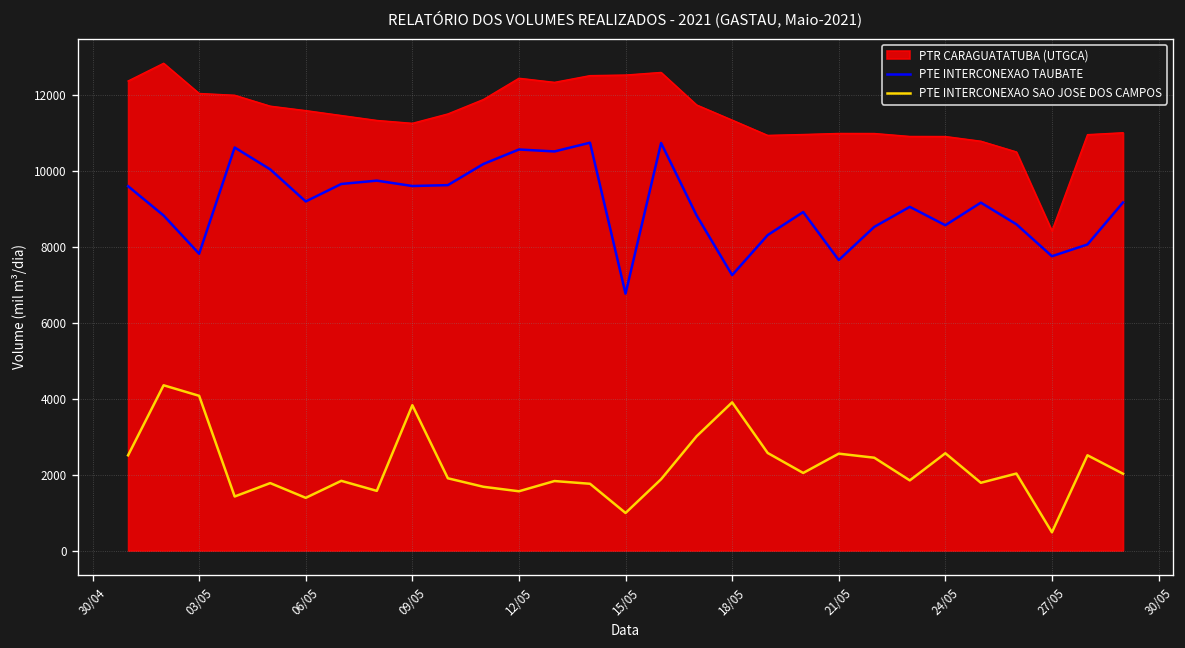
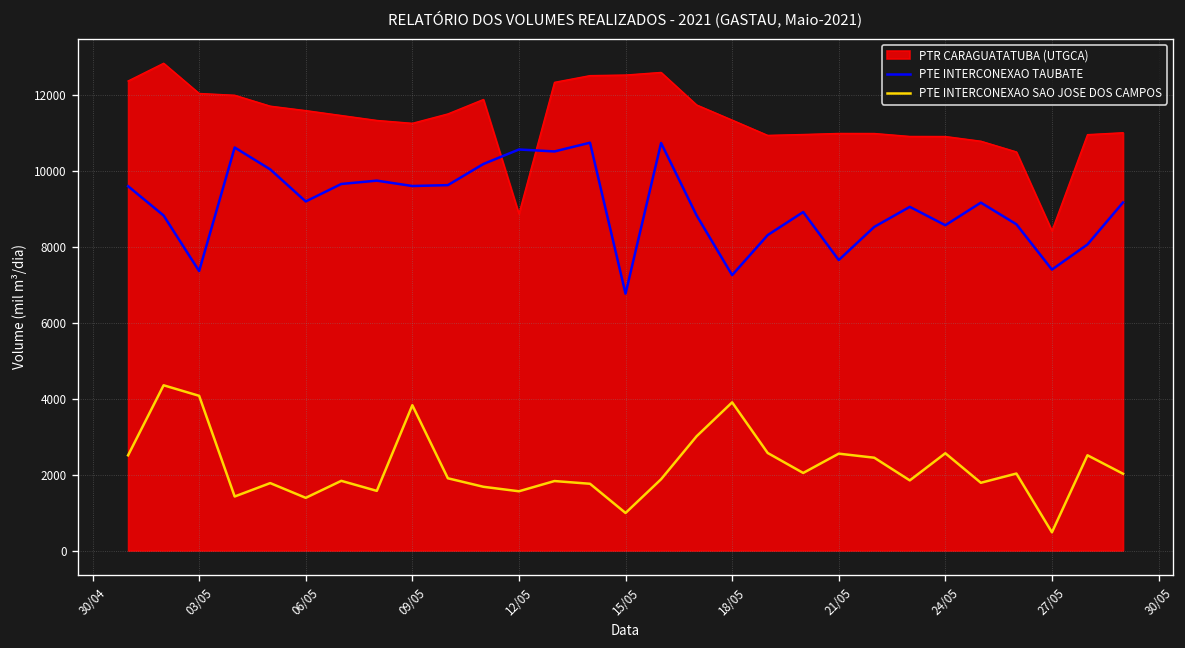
PTE INTERCONEXAO TAUBATE, 03/05: 7800 -> 7400
PTR CARAGUATATUBA (UTGCA), 12/05: 12400 -> 8900
PTE INTERCONEXAO TAUBATE, 27/05: 7700 -> 7400
